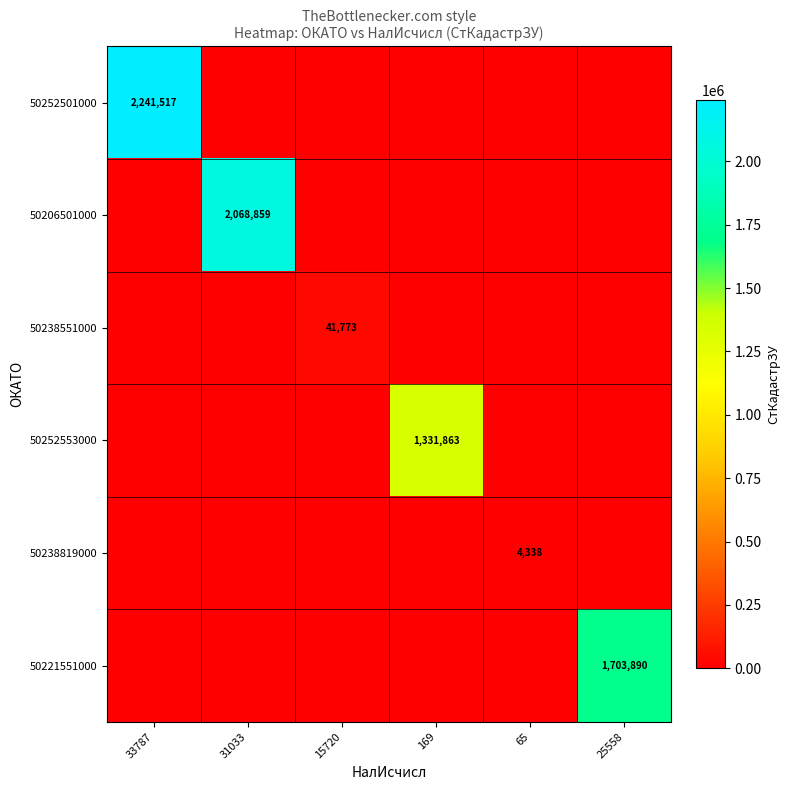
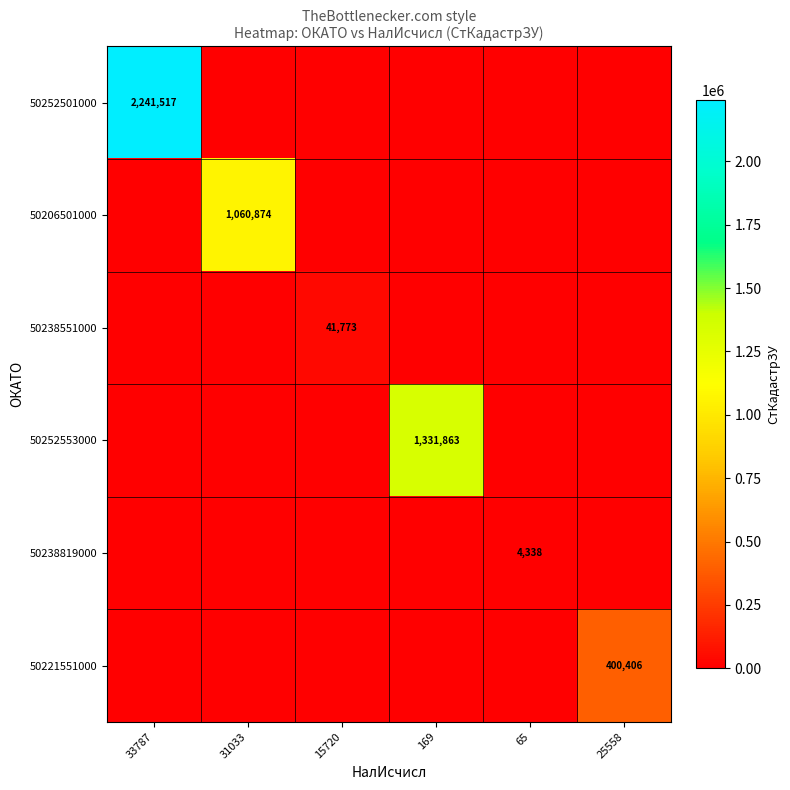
50206501000, 31033: 2,068,859 -> 1,060,874
50221551000, 25558: 1,703,890 -> 400,406
